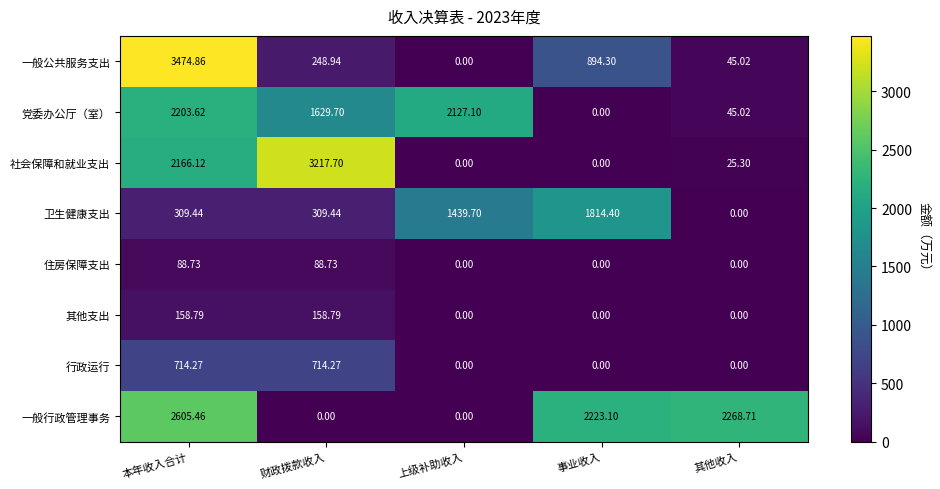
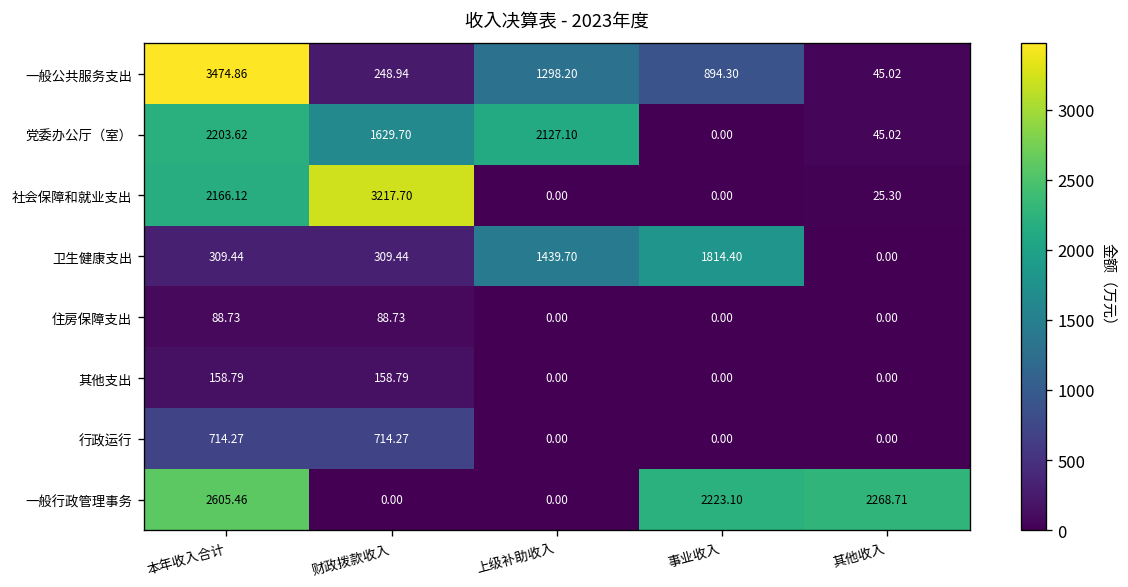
一般公共服务支出, 上级补助收入: 0.00 -> 1298.20
